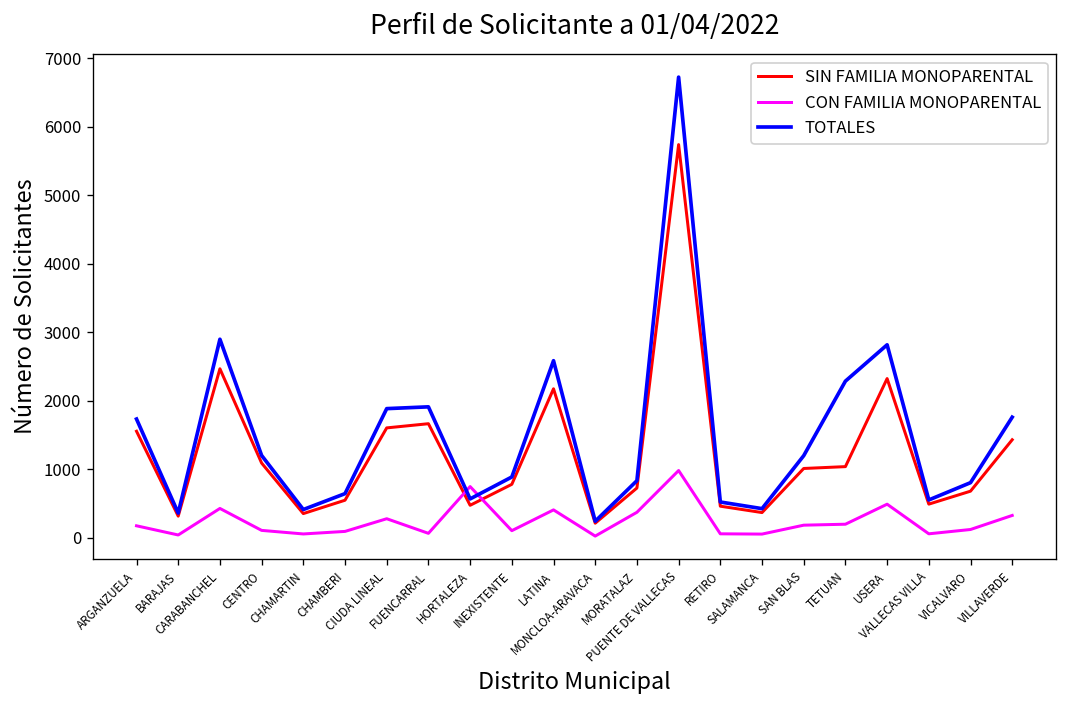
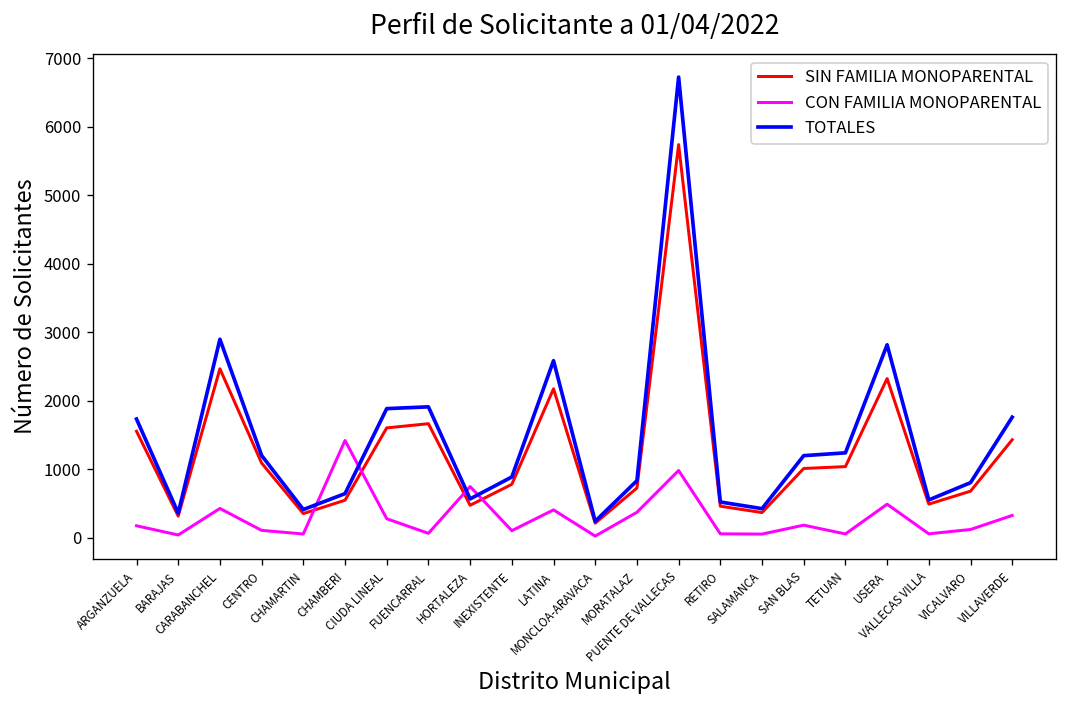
CON FAMILIA MONOPARENTAL, CHAMBERI: 100 -> 1400
CON FAMILIA MONOPARENTAL, TETUAN: 200 -> 100
TOTALES, TETUAN: 2300 -> 1200
